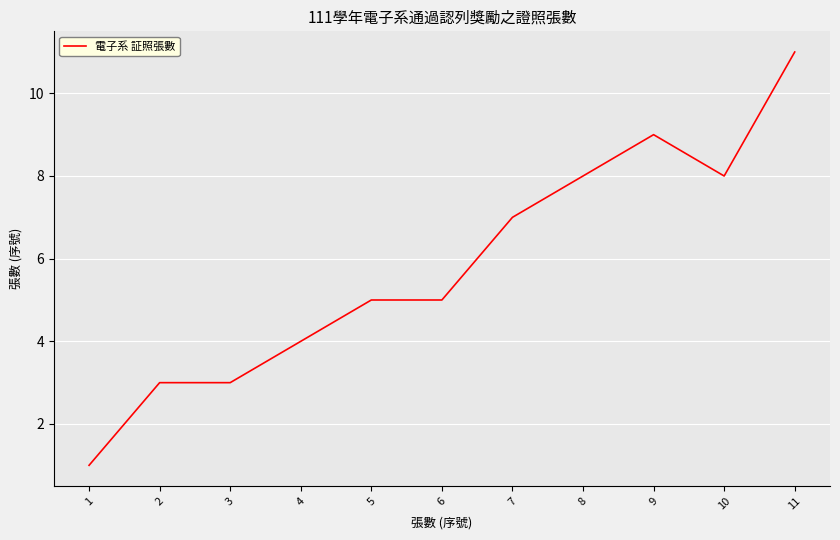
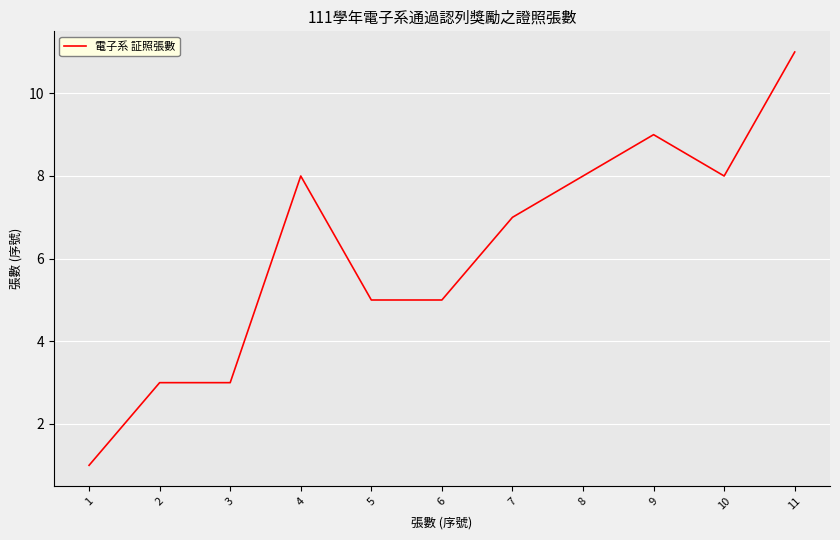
4: 4 -> 8
